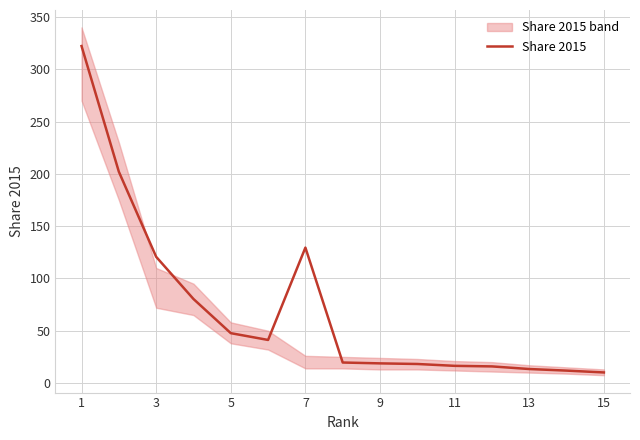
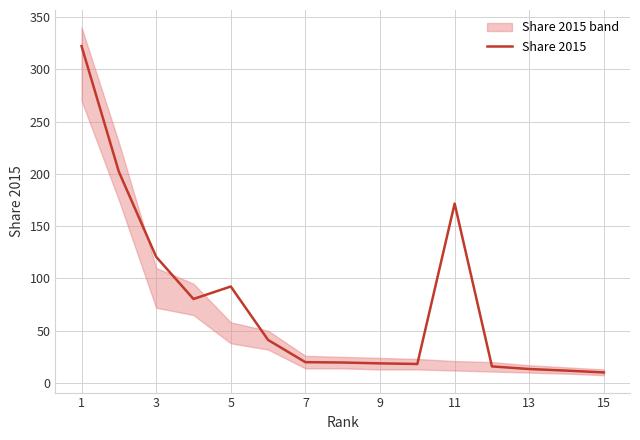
Share 2015, 5: 48 -> 92
Share 2015, 7: 129 -> 20
Share 2015, 11: 16 -> 172
